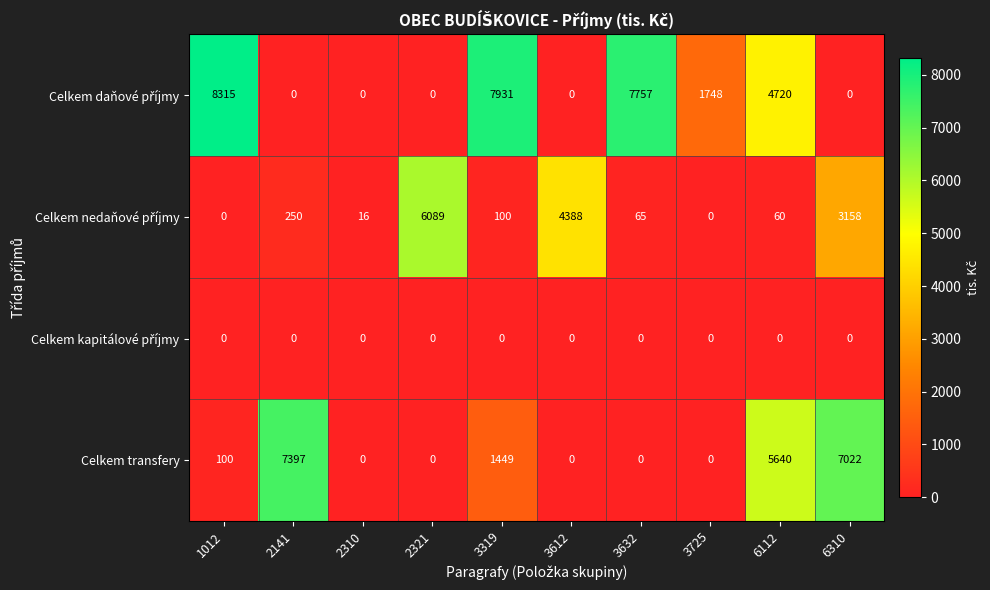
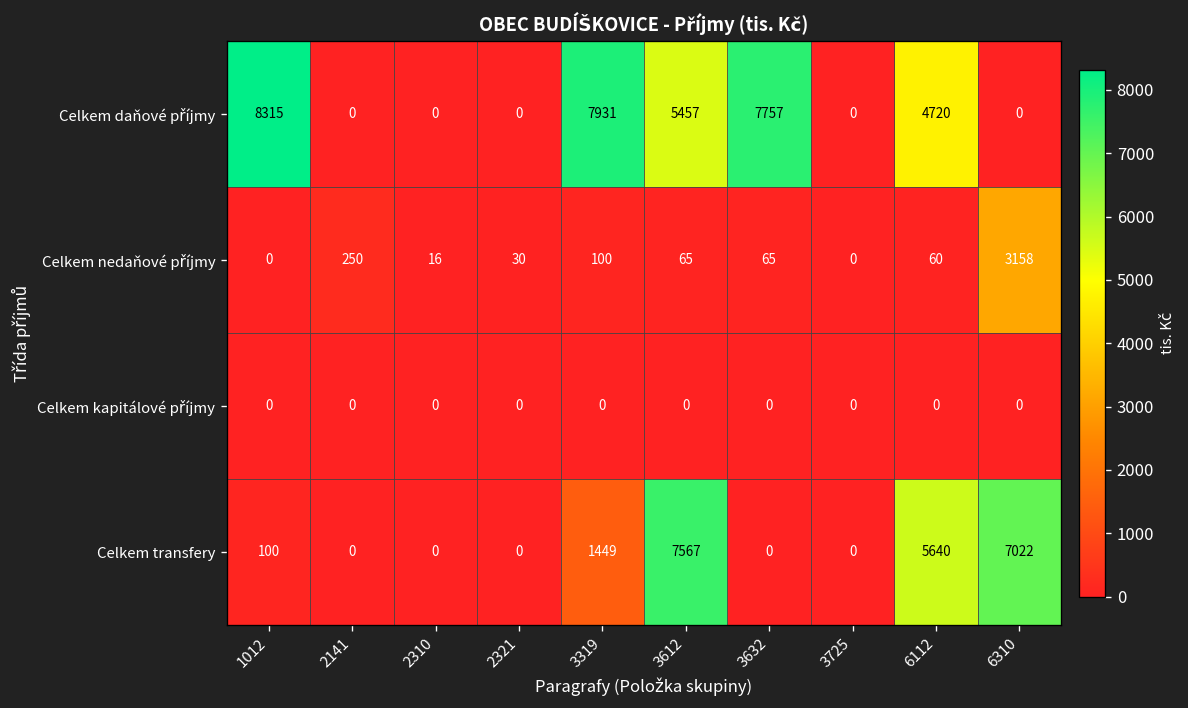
Celkem daňové příjmy, 3612: 0 -> 5457
Celkem daňové příjmy, 3725: 1748 -> 0
Celkem nedaňové příjmy, 2321: 6089 -> 30
Celkem nedaňové příjmy, 3612: 4388 -> 65
Celkem transfery, 2141: 7397 -> 0
Celkem transfery, 3612: 0 -> 7567
